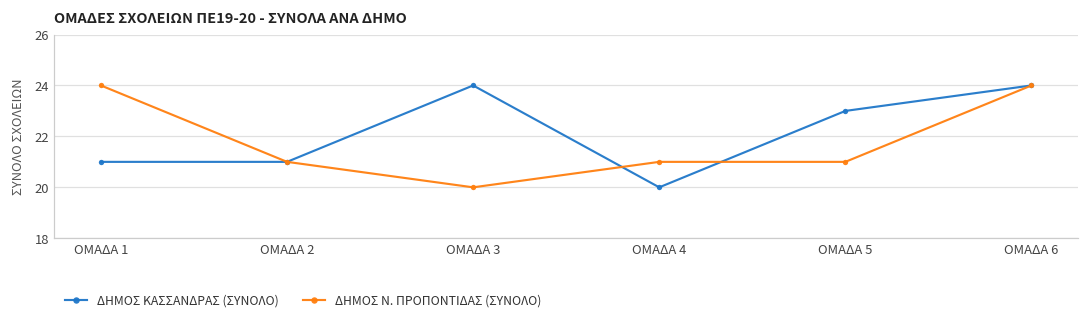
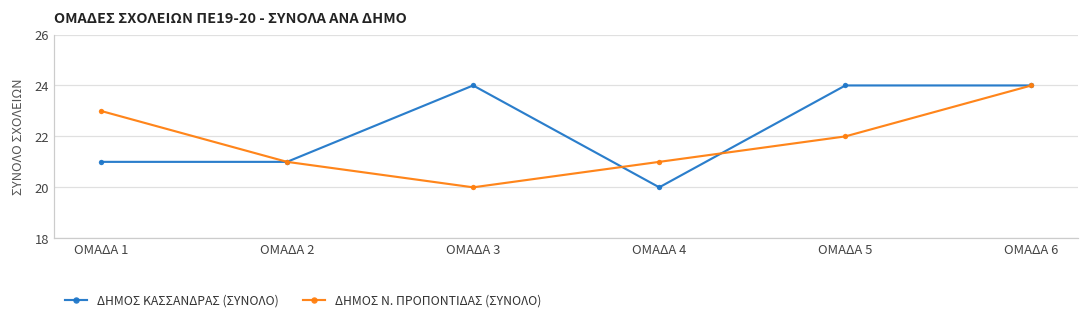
ΔΗΜΟΣ Ν. ΠΡΟΠΟΝΤΙΔΑΣ (ΣΥΝΟΛΟ), ΟΜΑΔΑ 1: 24 -> 23
ΔΗΜΟΣ ΚΑΣΣΑΝΔΡΑΣ (ΣΥΝΟΛΟ), ΟΜΑΔΑ 5: 23 -> 24
ΔΗΜΟΣ Ν. ΠΡΟΠΟΝΤΙΔΑΣ (ΣΥΝΟΛΟ), ΟΜΑΔΑ 5: 21 -> 22
